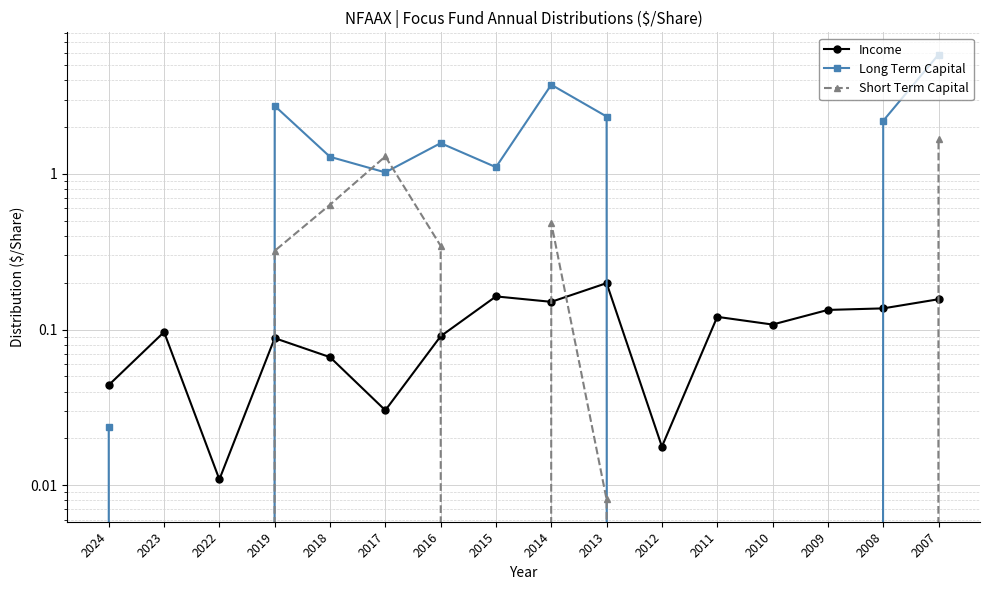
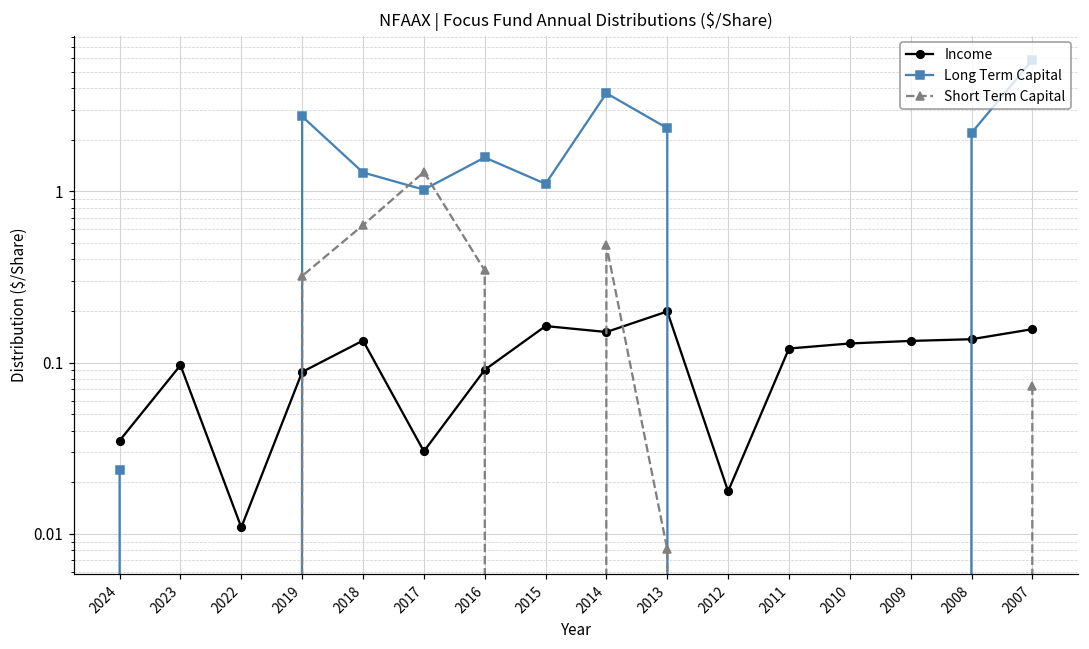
Income, 2024: 0.044 -> 0.035
Income, 2018: 0.067 -> 0.13
Income, 2010: 0.11 -> 0.13
Short Term Capital, 2007: 1.7 -> 0.07
